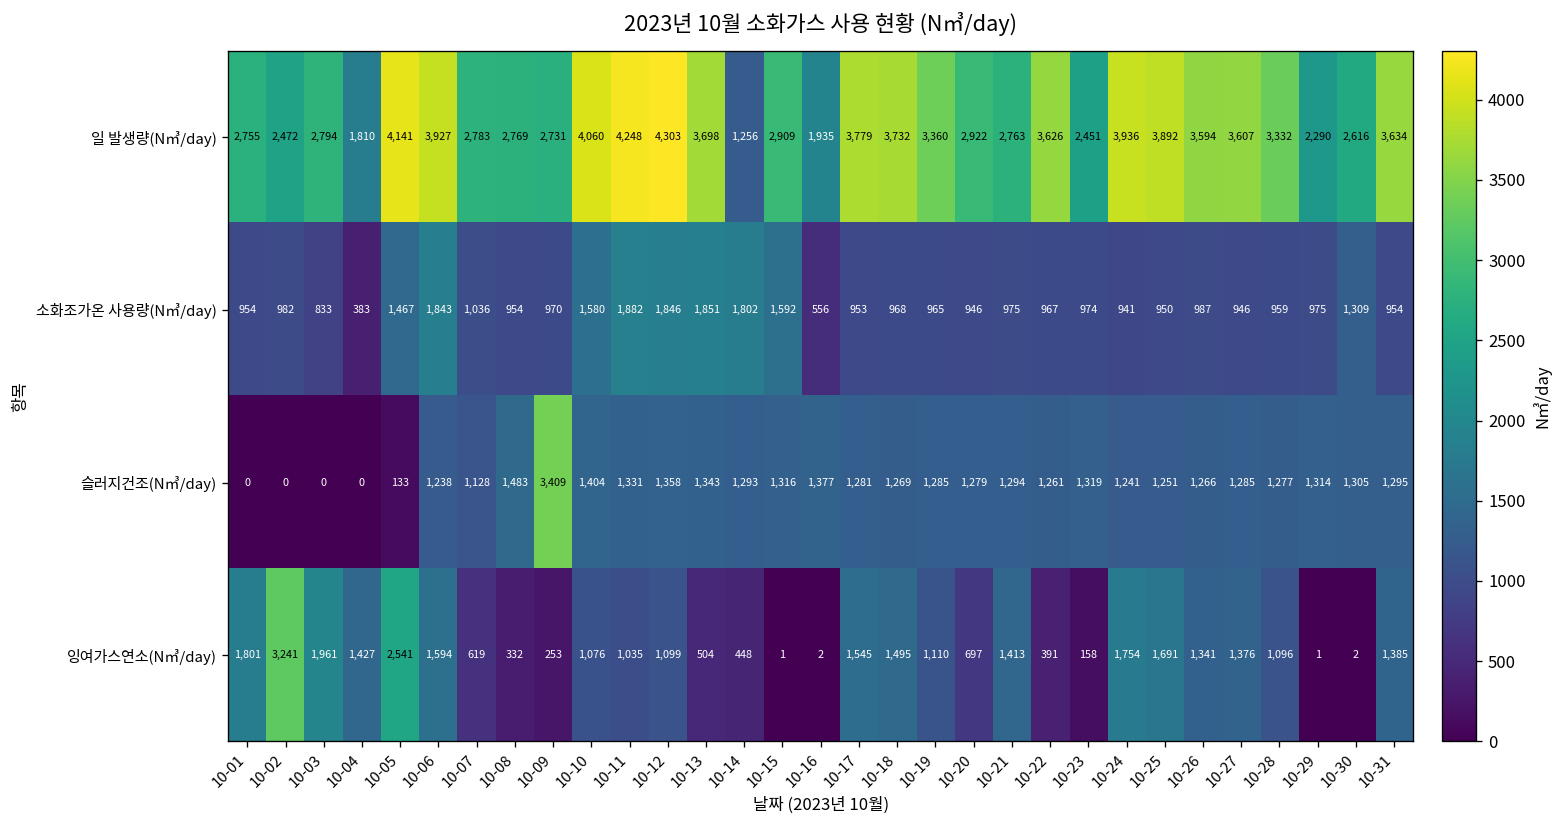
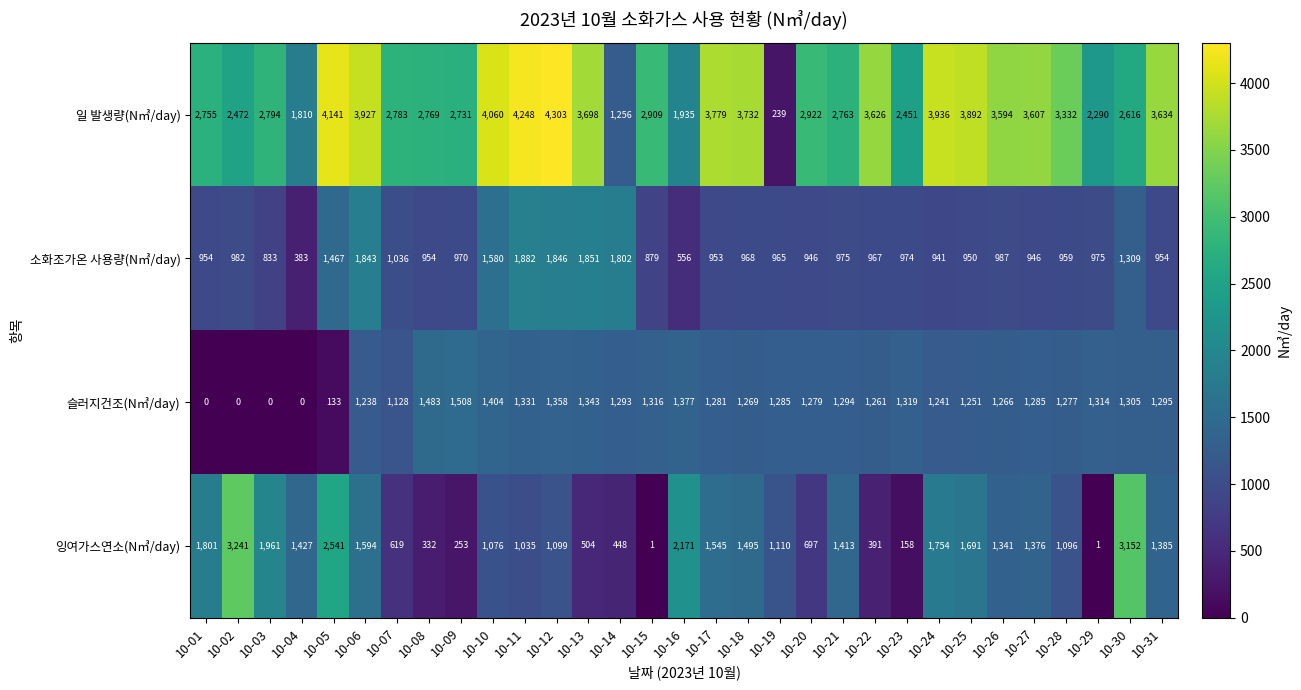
일 발생량(N㎥/day), 10-19: 3,360 -> 239
소화조가온 사용량(N㎥/day), 10-15: 1,592 -> 879
슬러지건조(N㎥/day), 10-09: 3,409 -> 1,508
잉여가스연소(N㎥/day), 10-16: 2 -> 2,171
잉여가스연소(N㎥/day), 10-30: 2 -> 3,152
